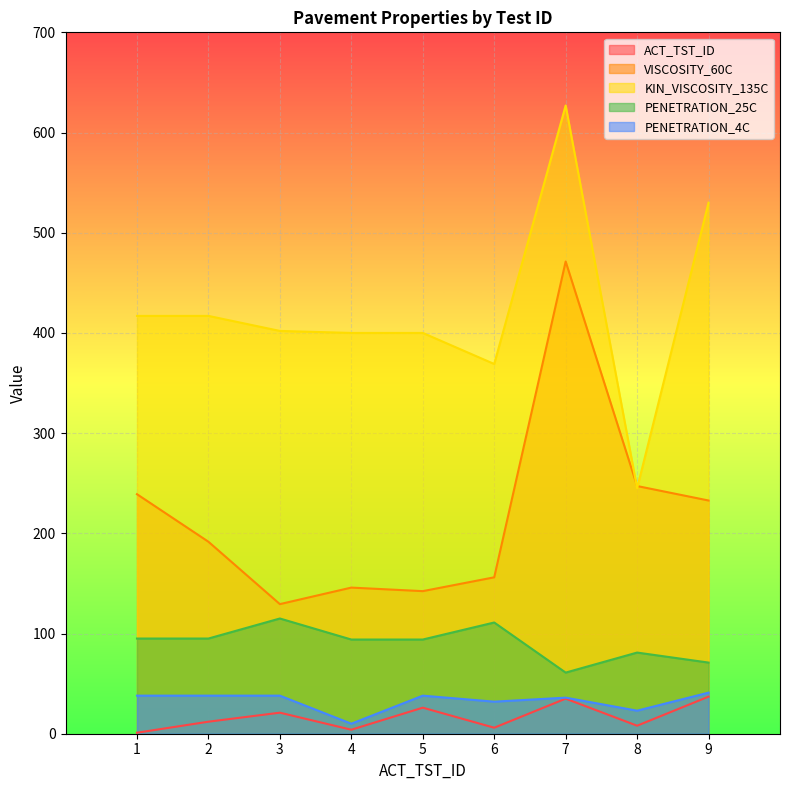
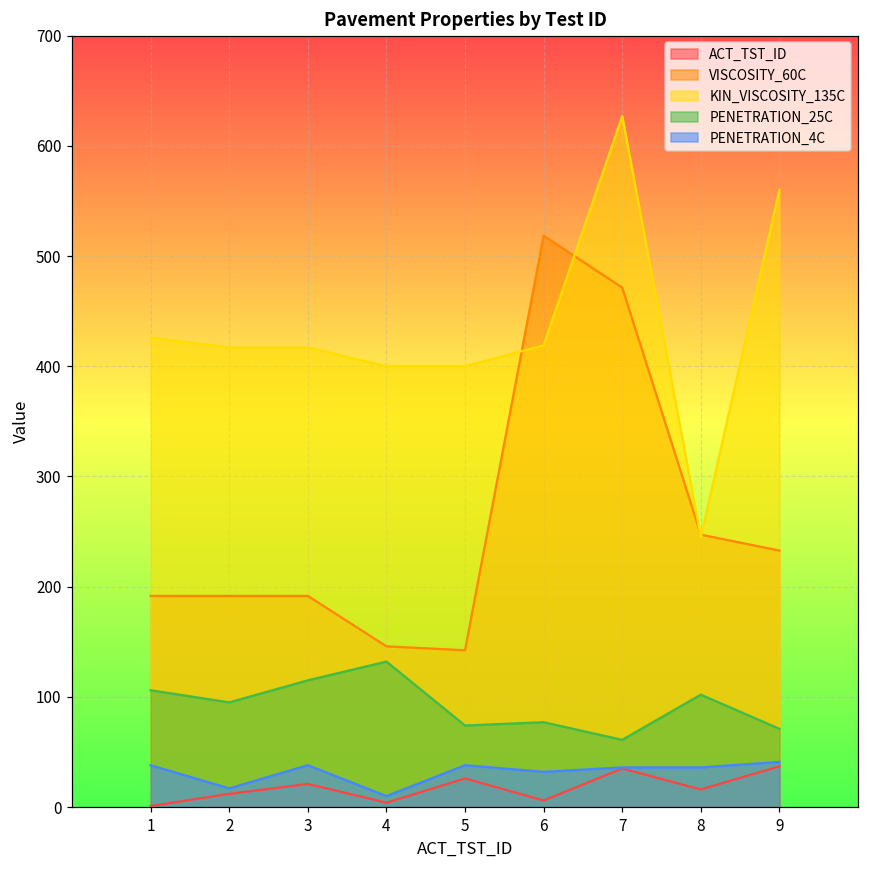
VISCOSITY_60C, 1: 239 -> 192
KIN_VISCOSITY_135C, 1: 417 -> 426
PENETRATION_25C, 1: 95 -> 106
PENETRATION_4C, 2: 38 -> 17
VISCOSITY_60C, 3: 129 -> 192
KIN_VISCOSITY_135C, 3: 402 -> 417
PENETRATION_25C, 4: 94 -> 132
PENETRATION_25C, 5: 94 -> 74
VISCOSITY_60C, 6: 156 -> 518
KIN_VISCOSITY_135C, 6: 369 -> 419
PENETRATION_25C, 6: 111 -> 77
ACT_TST_ID, 8: 8 -> 16
PENETRATION_25C, 8: 81 -> 102
PENETRATION_4C, 8: 23 -> 36
KIN_VISCOSITY_135C, 9: 530 -> 560
